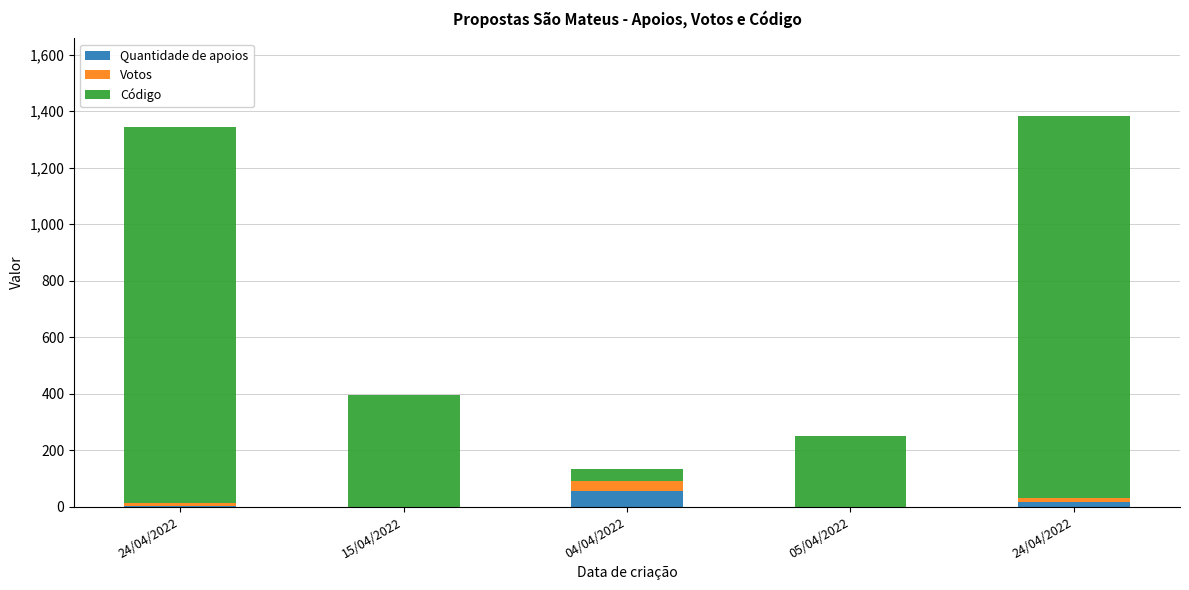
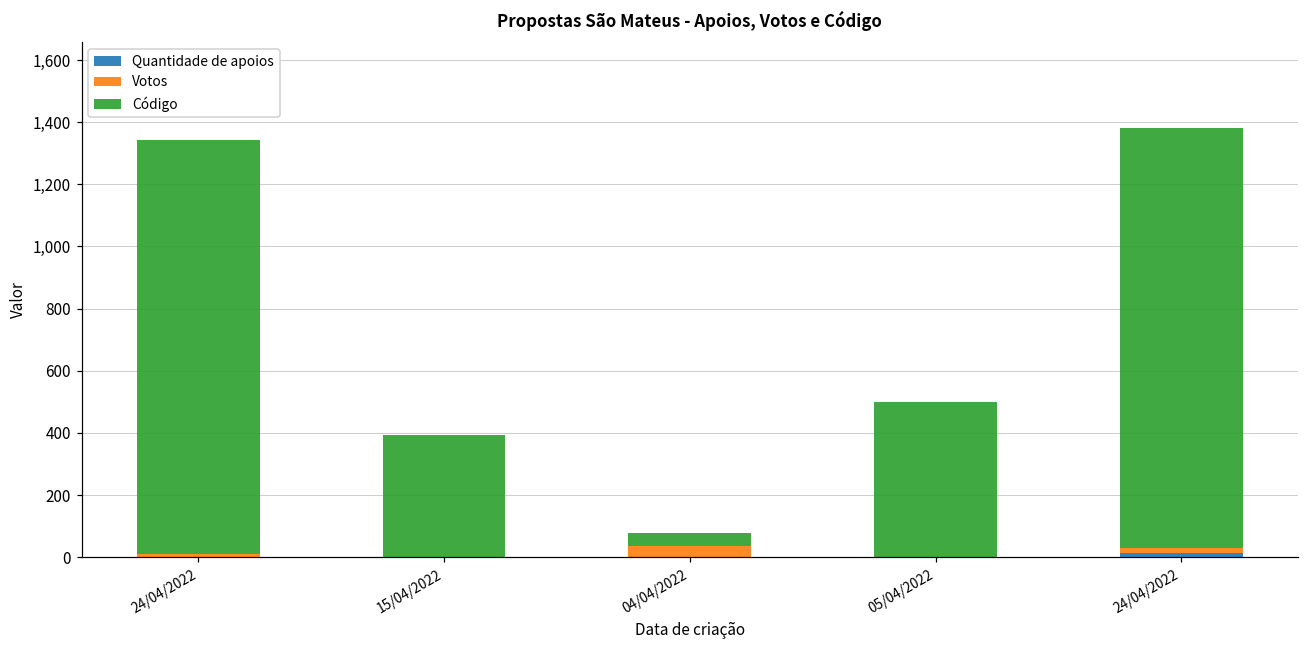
Quantidade de apoios, 04/04/2022: 50 -> 0
Código, 05/04/2022: 250 -> 500
